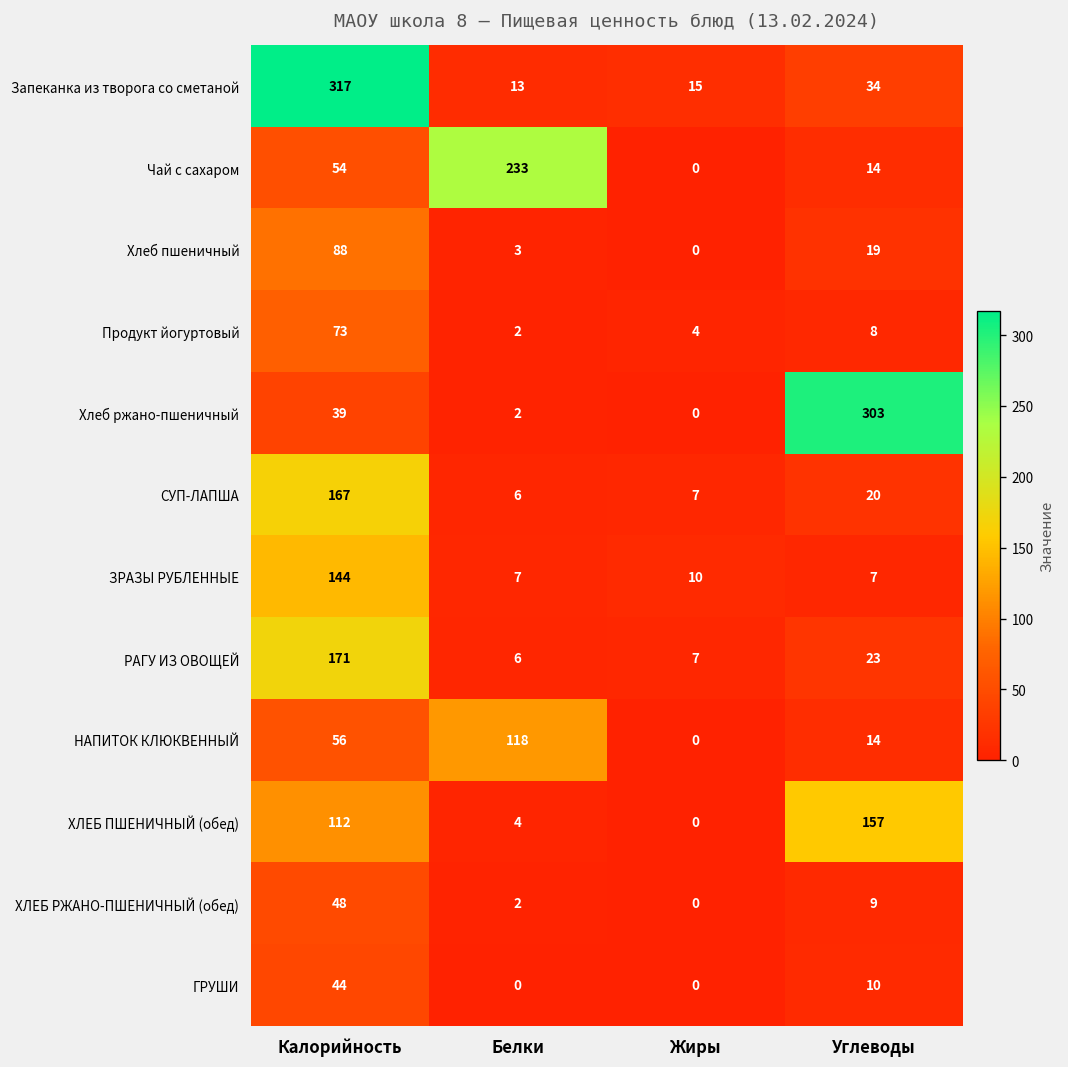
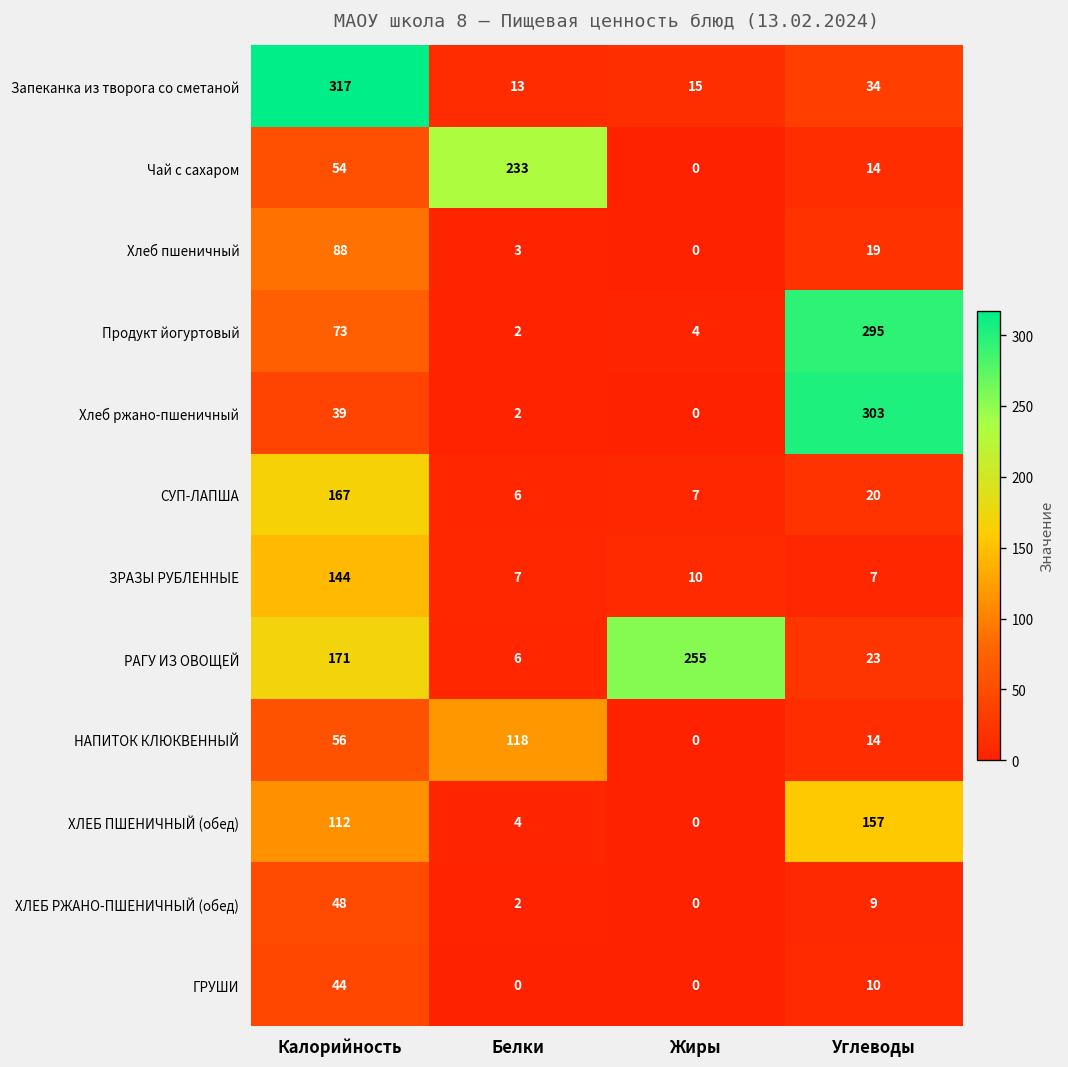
Продукт йогуртовый, Углеводы: 8 -> 295
РАГУ ИЗ ОВОЩЕЙ, Жиры: 7 -> 255
